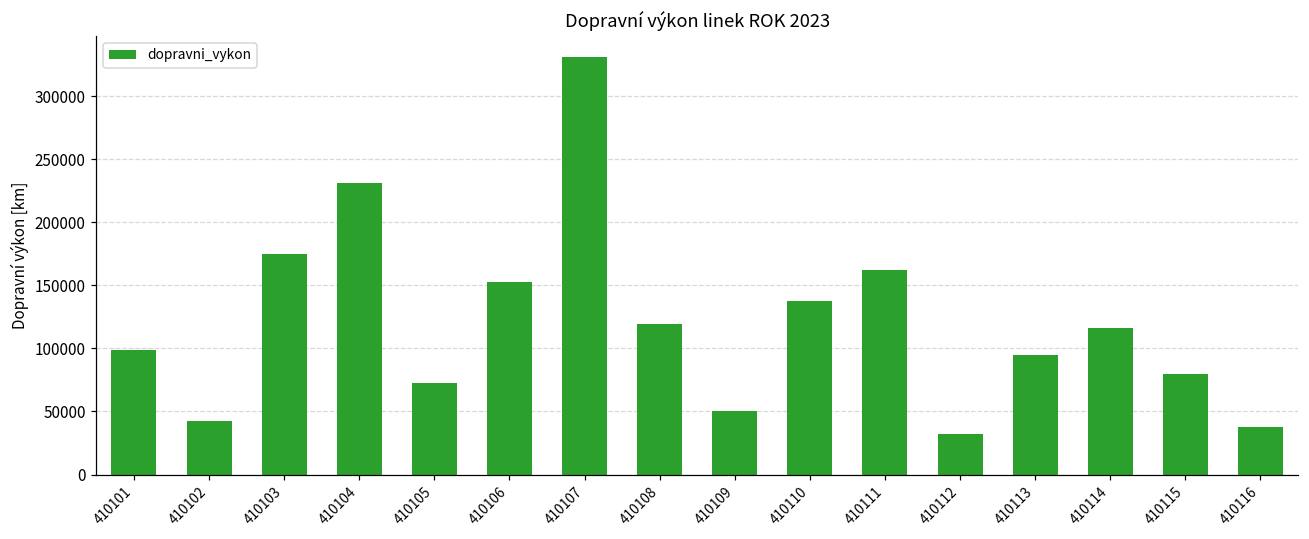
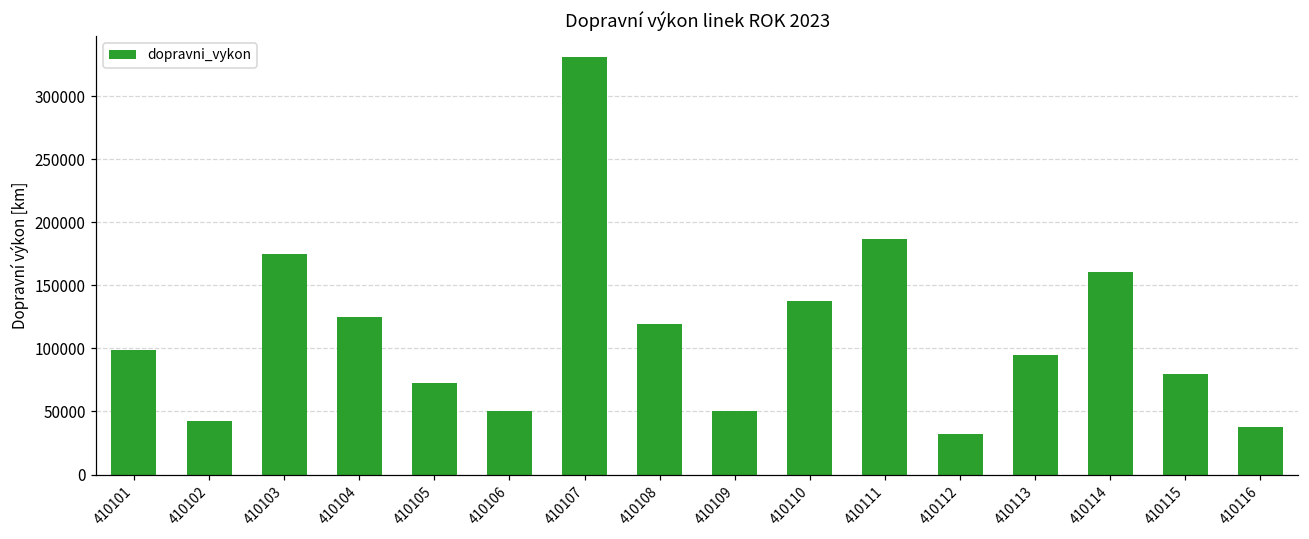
410104: 231000 -> 125000
410106: 152000 -> 50000
410111: 162000 -> 187000
410114: 116000 -> 161000
